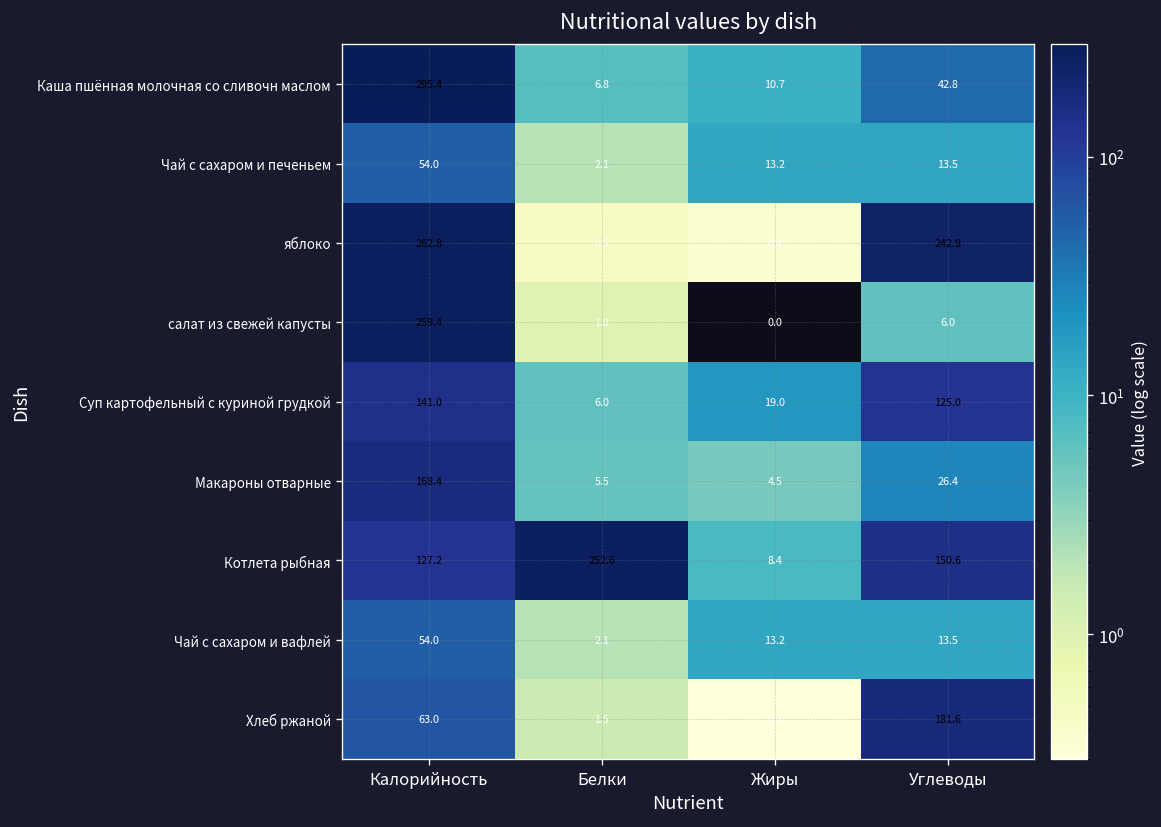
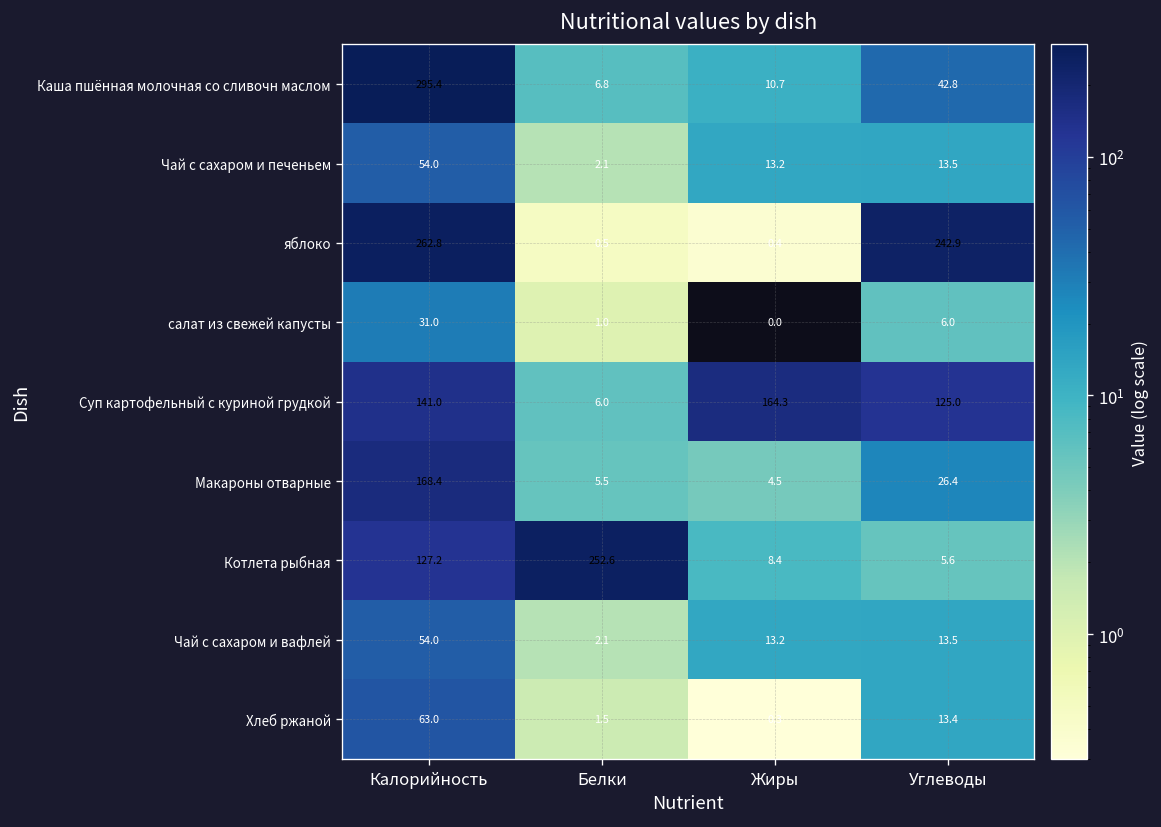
салат из свежей капусты, Калорийность: 259.4 -> 31.0
Суп картофельный с куриной грудкой, Жиры: 19.0 -> 164.3
Котлета рыбная, Углеводы: 150.6 -> 5.6
Хлеб ржаной, Углеводы: 181.6 -> 13.4
